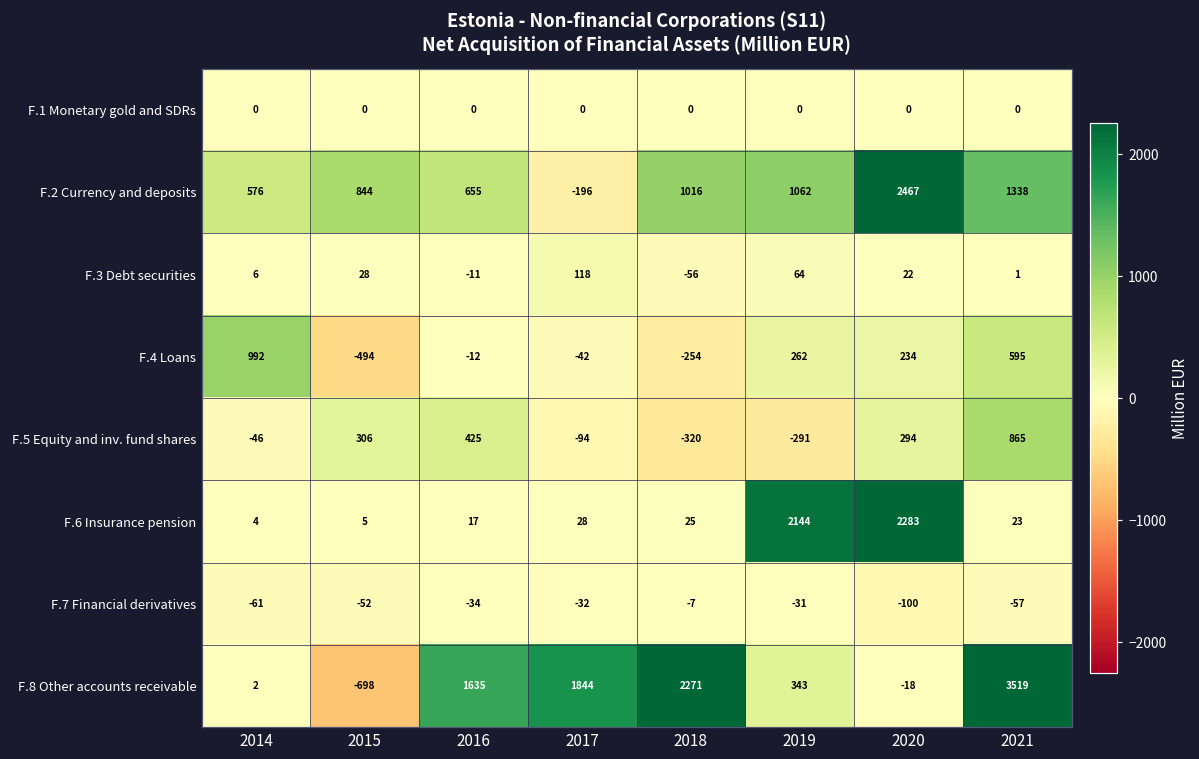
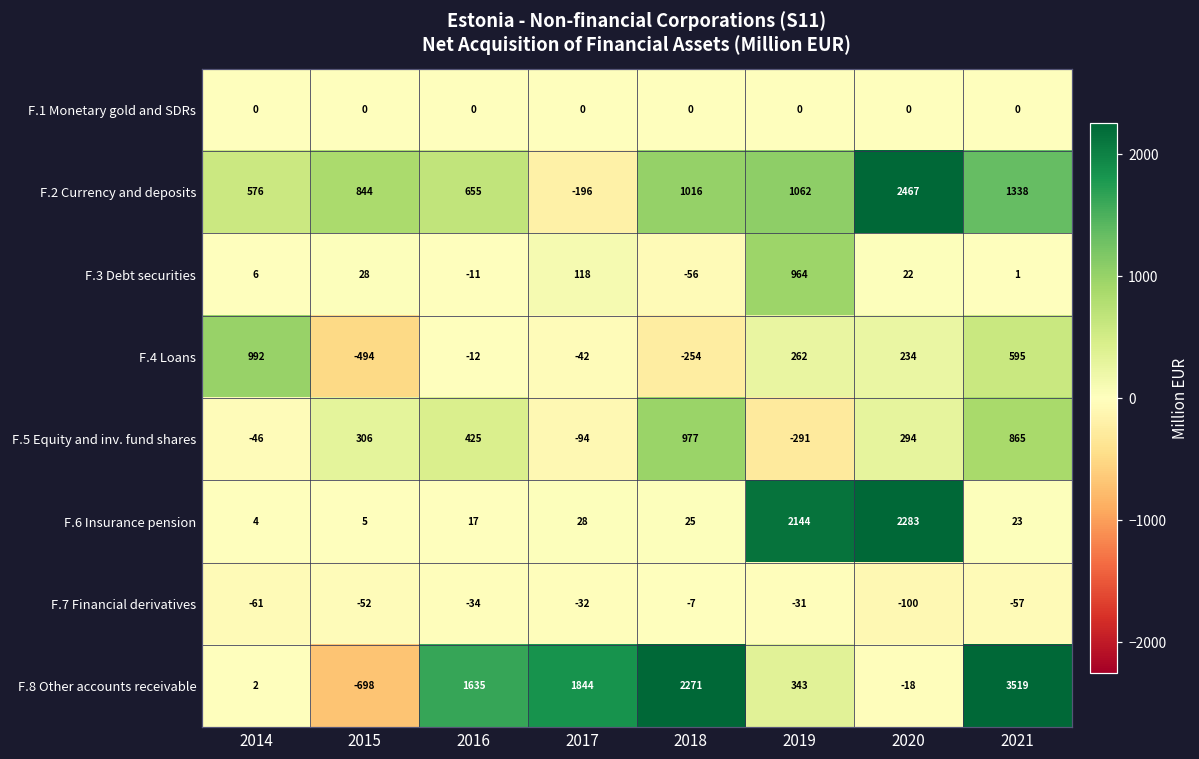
F.3 Debt securities, 2019: 64 -> 964
F.5 Equity and inv. fund shares, 2018: -320 -> 977
